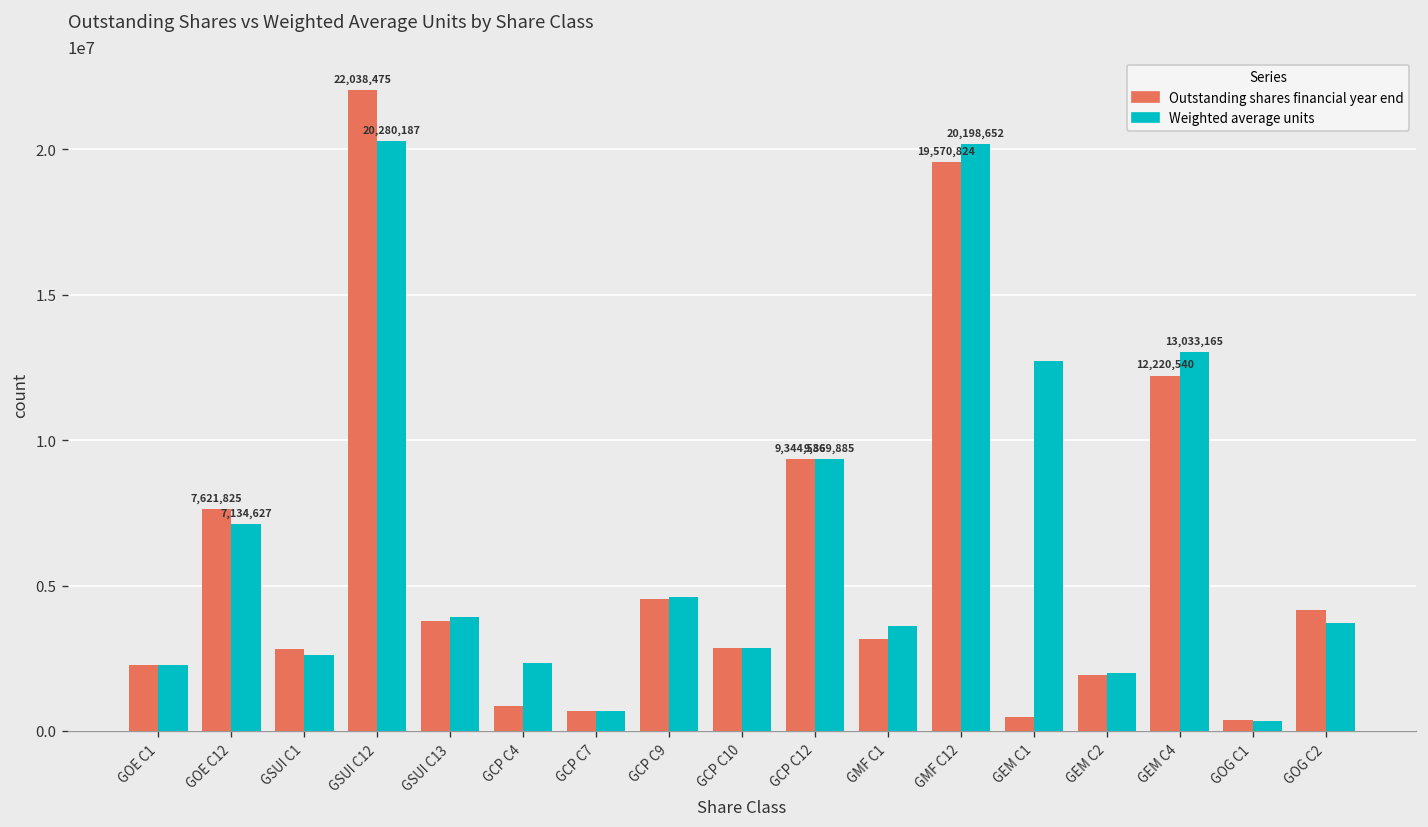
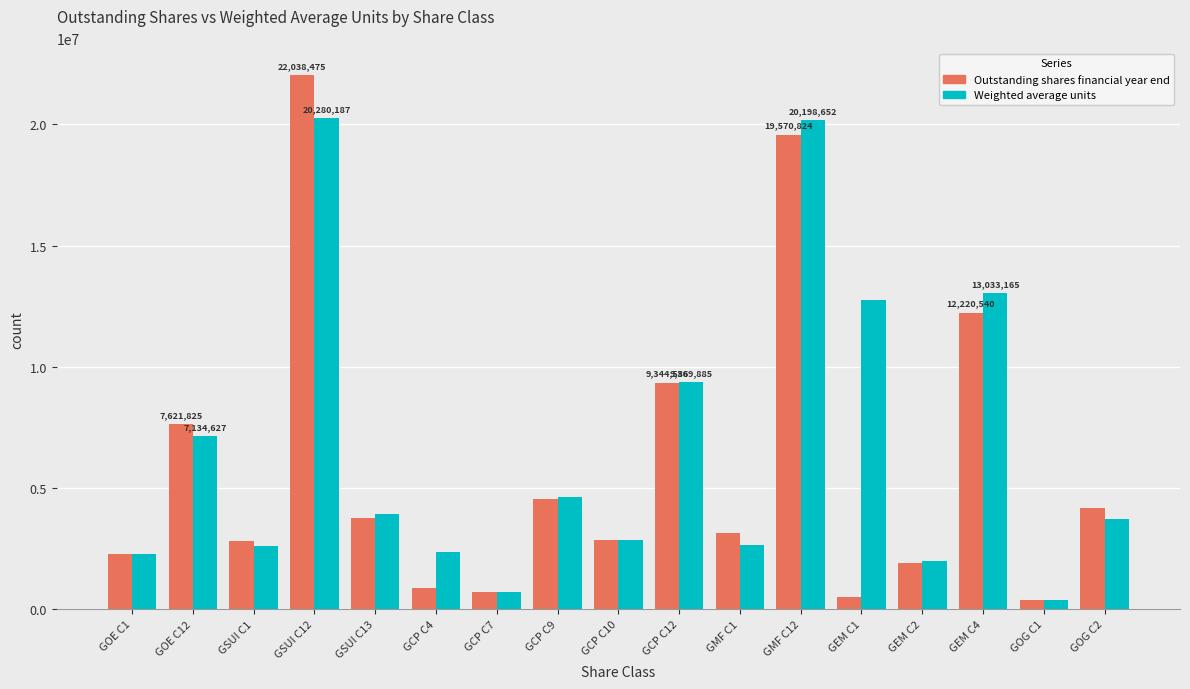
Weighted average units, GMF C1: 3600000 -> 2600000
